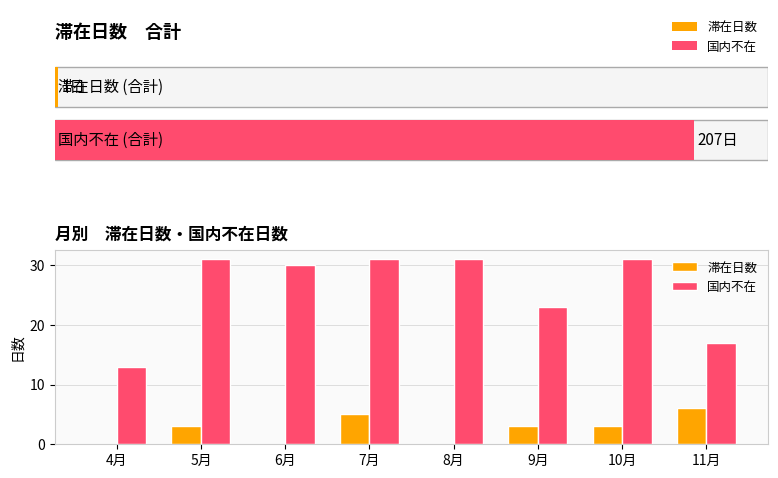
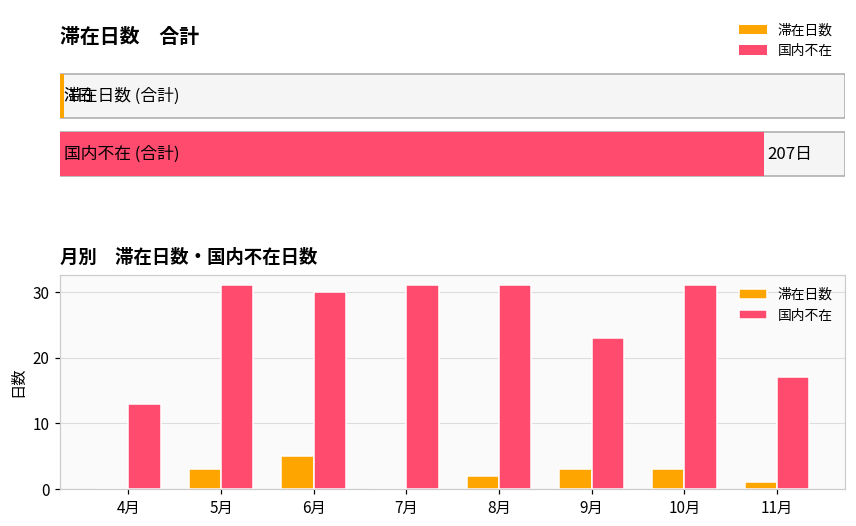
滞在日数, 6月: 0 -> 5
滞在日数, 7月: 5 -> 0
滞在日数, 8月: 0 -> 2
滞在日数, 11月: 6 -> 1
